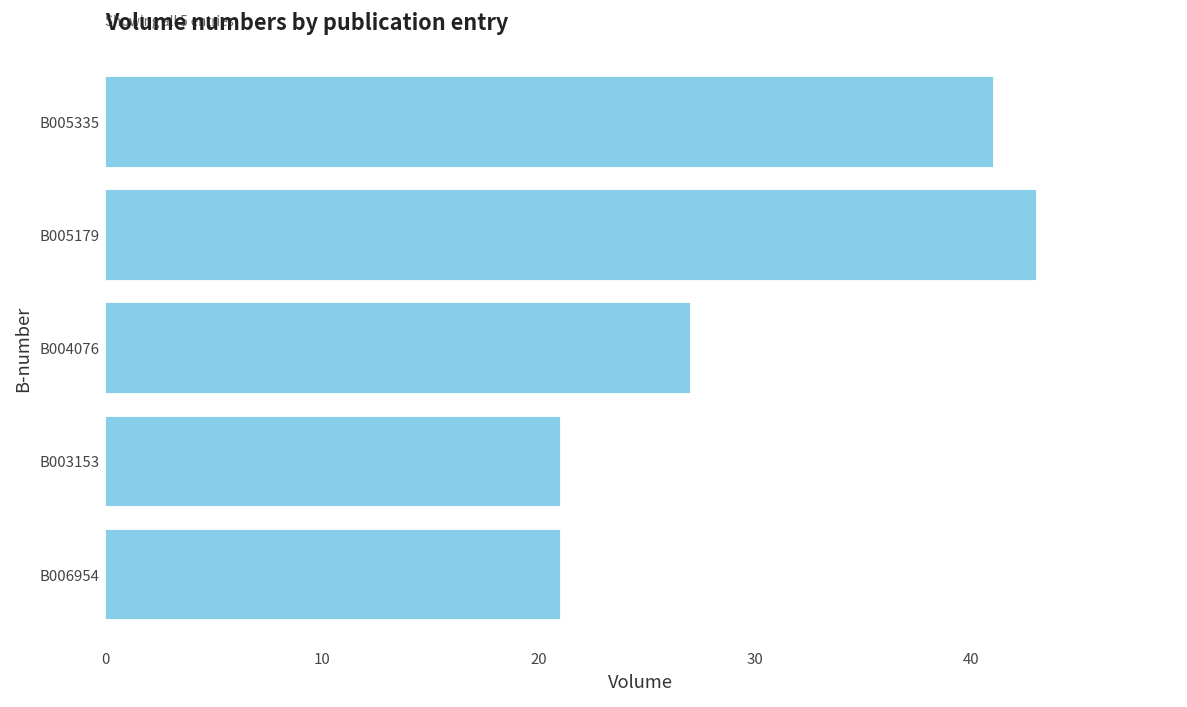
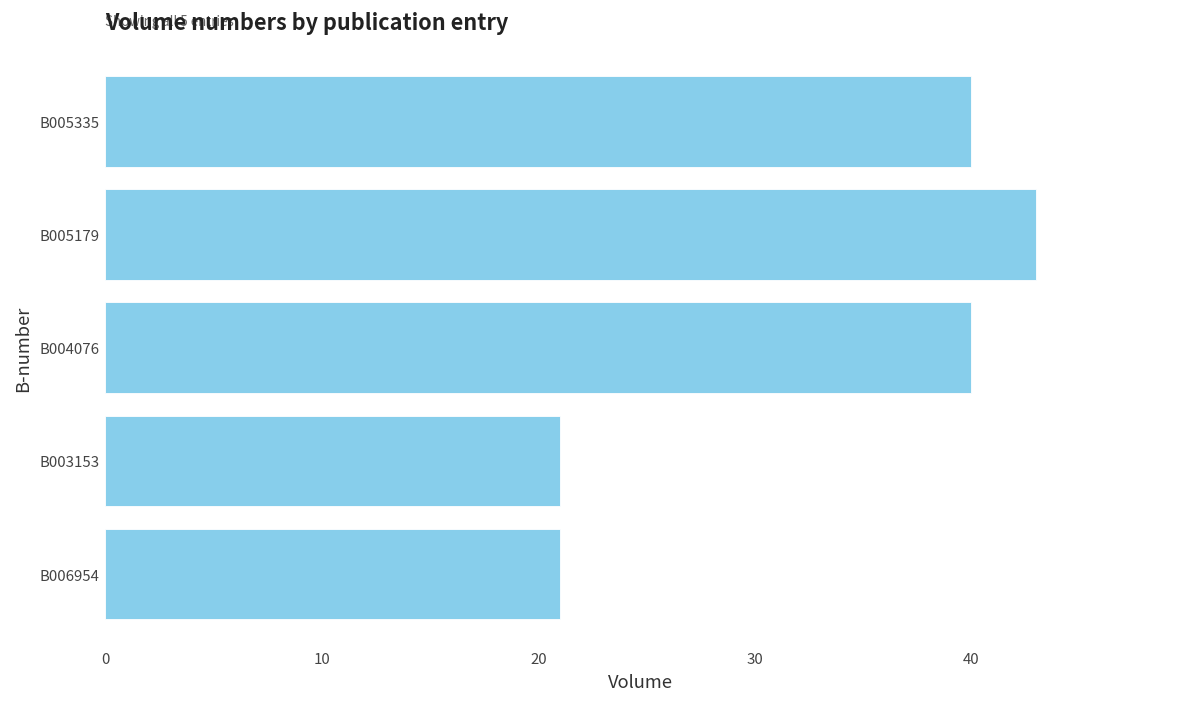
B005335: 41 -> 40
B004076: 27 -> 40
